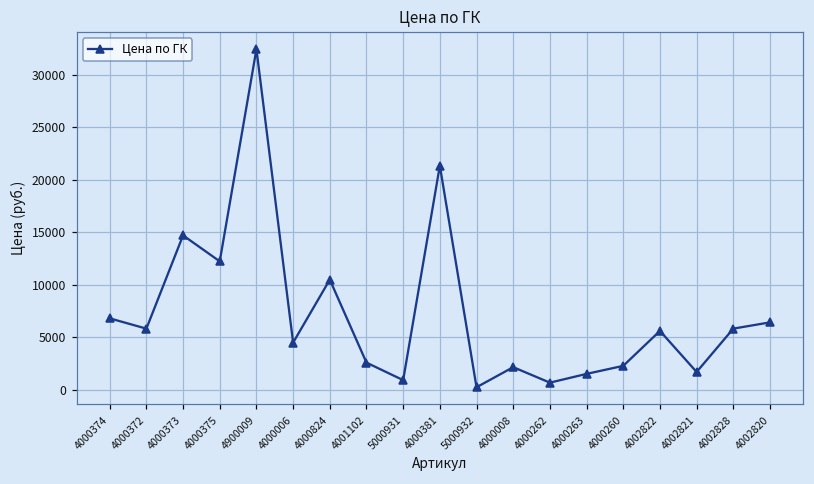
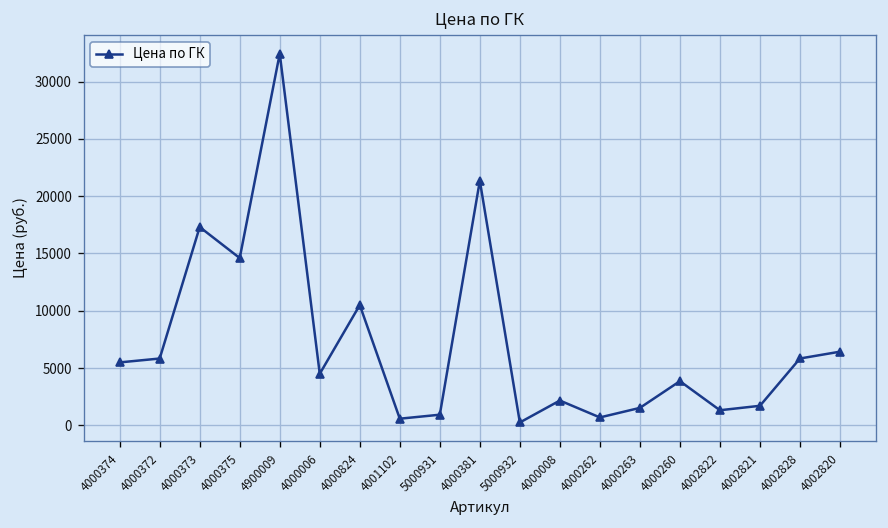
4000374: 7000 -> 5000
4000373: 15000 -> 17000
4000375: 12000 -> 15000
4001102: 3000 -> 1000
4000260: 2000 -> 4000
4002822: 6000 -> 1000
